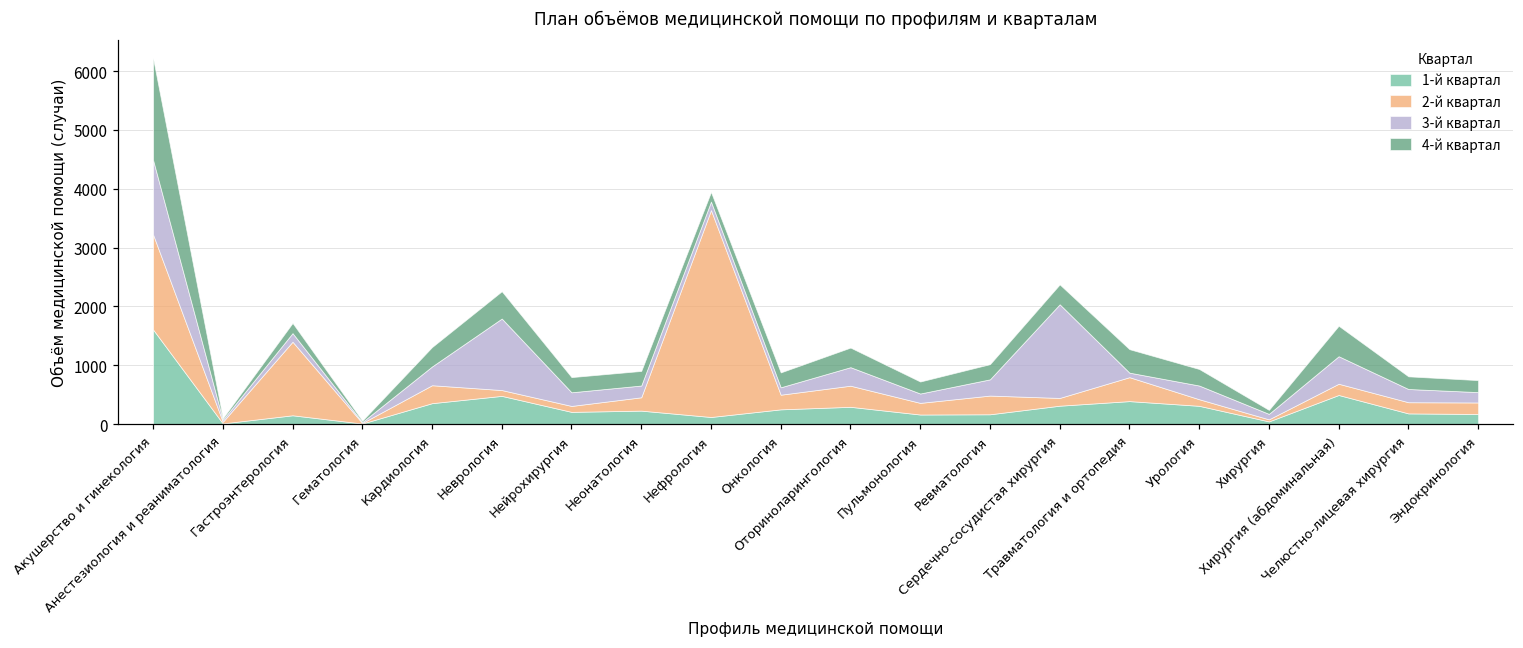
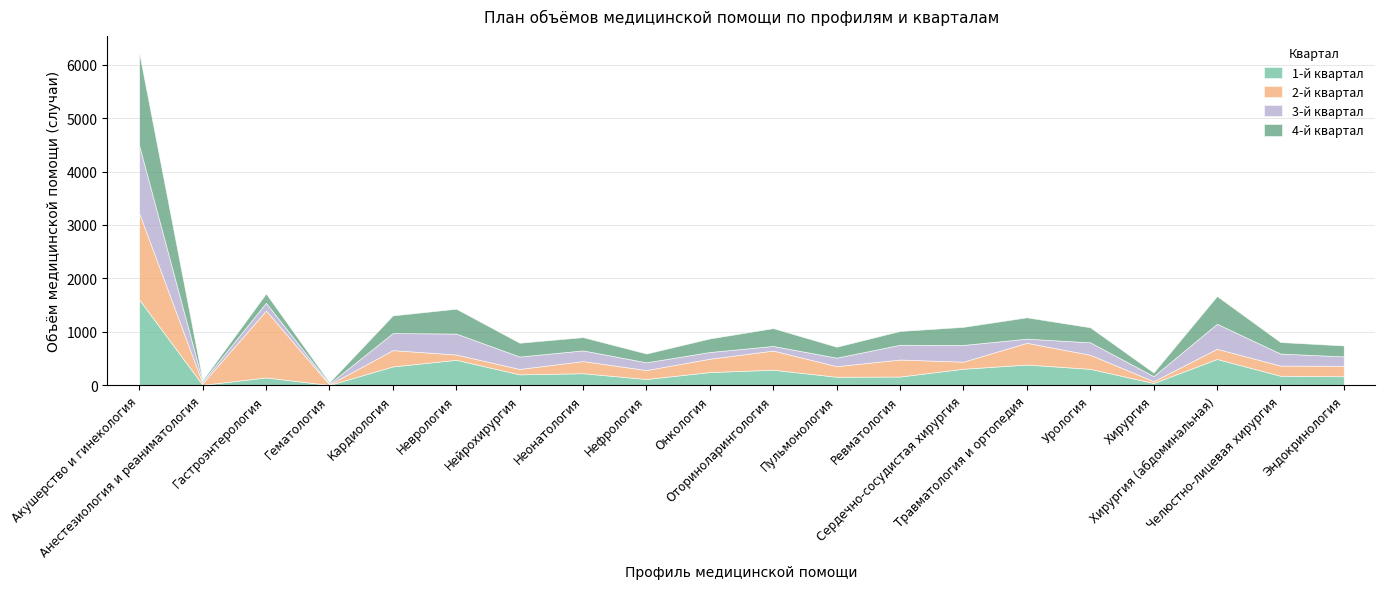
3-й квартал, Неврология: 1200 -> 400
2-й квартал, Нефрология: 3500 -> 200
3-й квартал, Оториноларингология: 300 -> 100
3-й квартал, Сердечно-сосудистая хирургия: 1600 -> 300
2-й квартал, Урология: 100 -> 300
